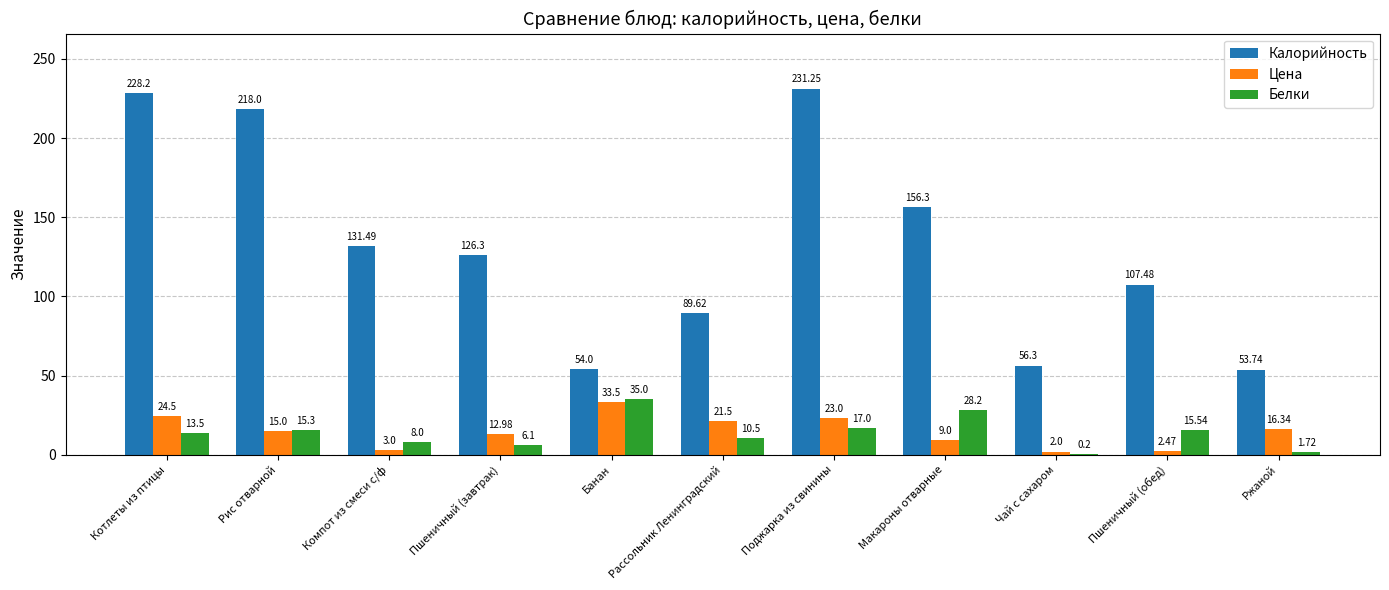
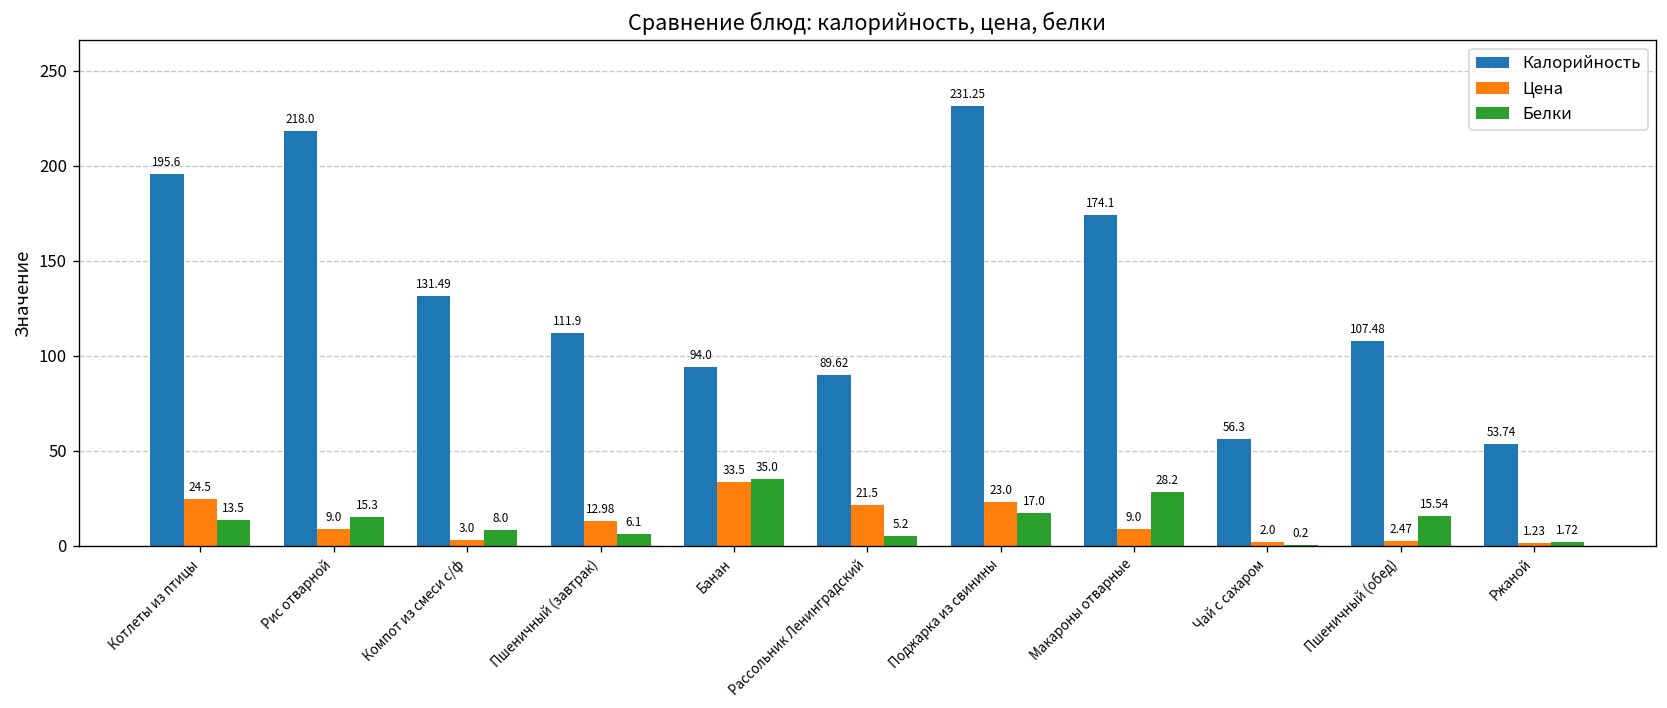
Калорийность, Котлеты из птицы: 228.2 -> 195.6
Цена, Рис отварной: 15.0 -> 9.0
Калорийность, Пшеничный (завтрак): 126.3 -> 111.9
Калорийность, Банан: 54.0 -> 94.0
Белки, Рассольник Ленинградский: 10.5 -> 5.2
Калорийность, Макароны отварные: 156.3 -> 174.1
Цена, Ржаной: 16.34 -> 1.23
